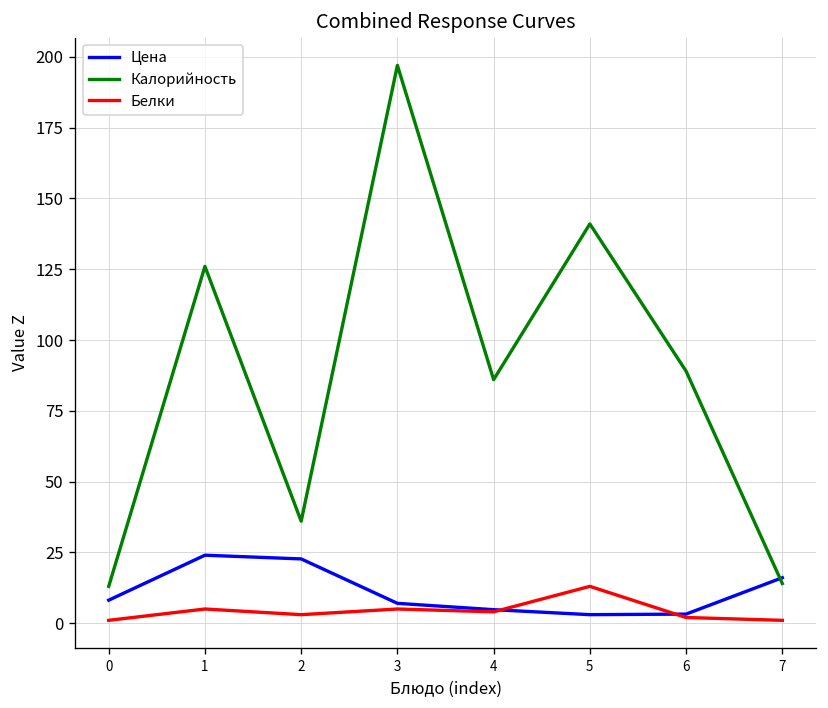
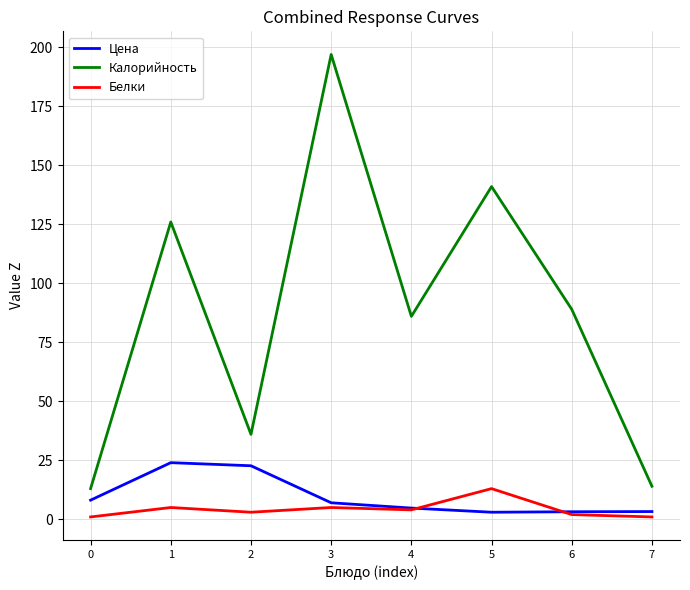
Цена, 7: 16 -> 3
